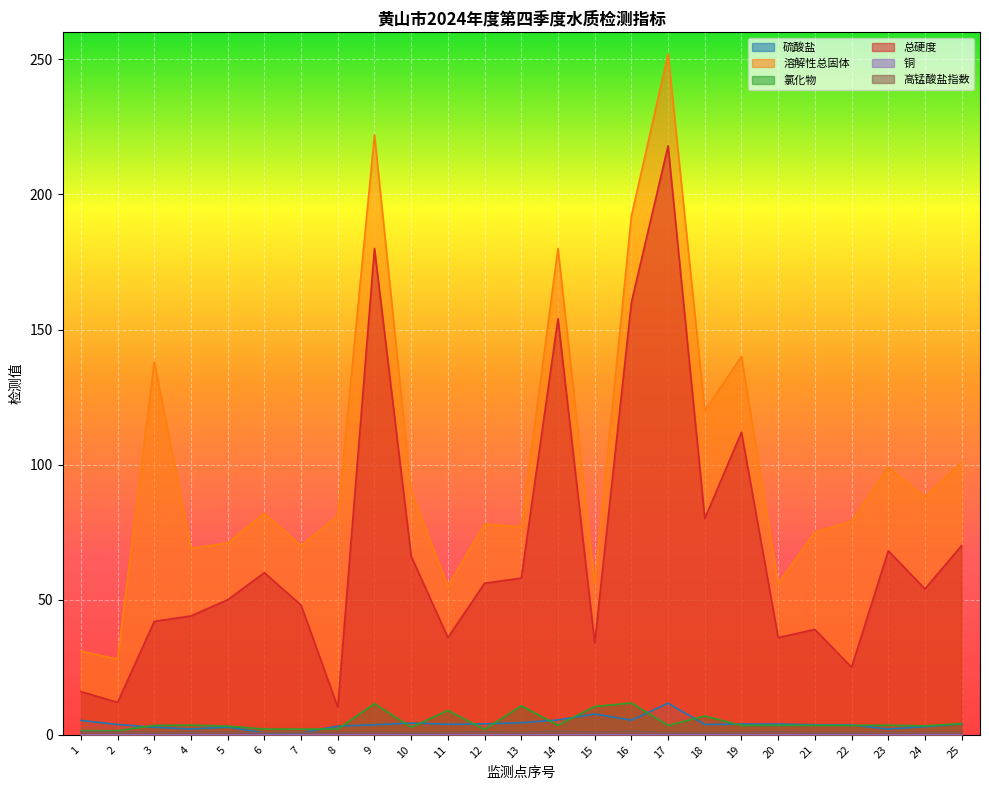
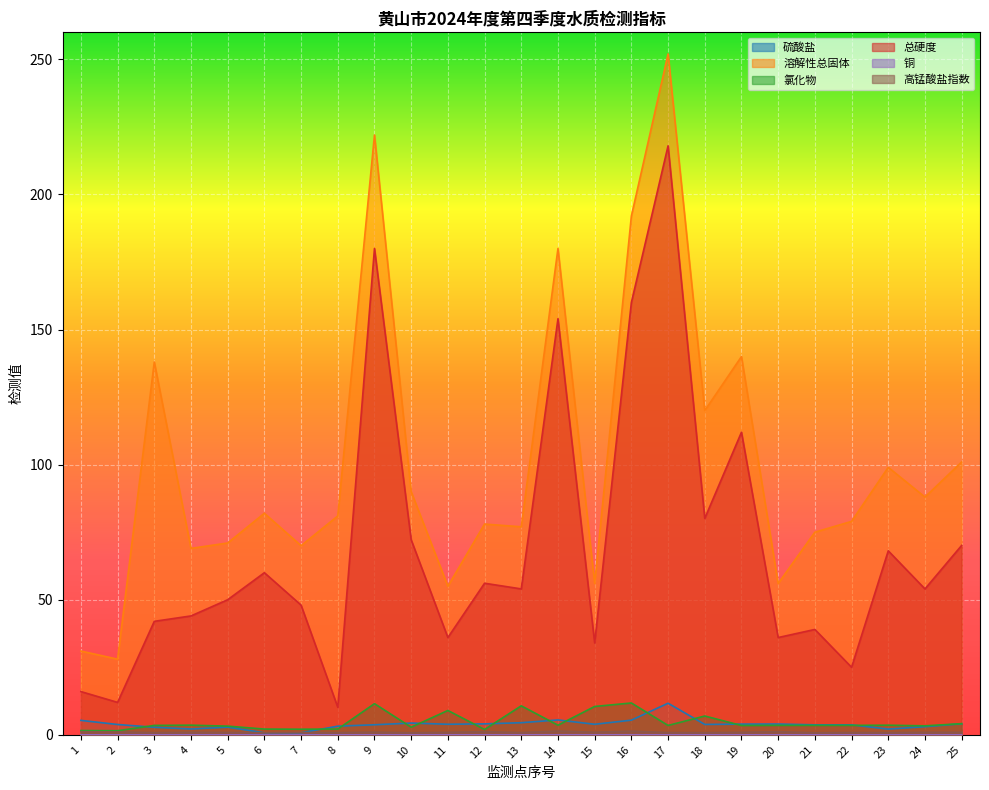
总硬度, 10: 66 -> 72
总硬度, 13: 58 -> 54
硫酸盐, 15: 8 -> 4
